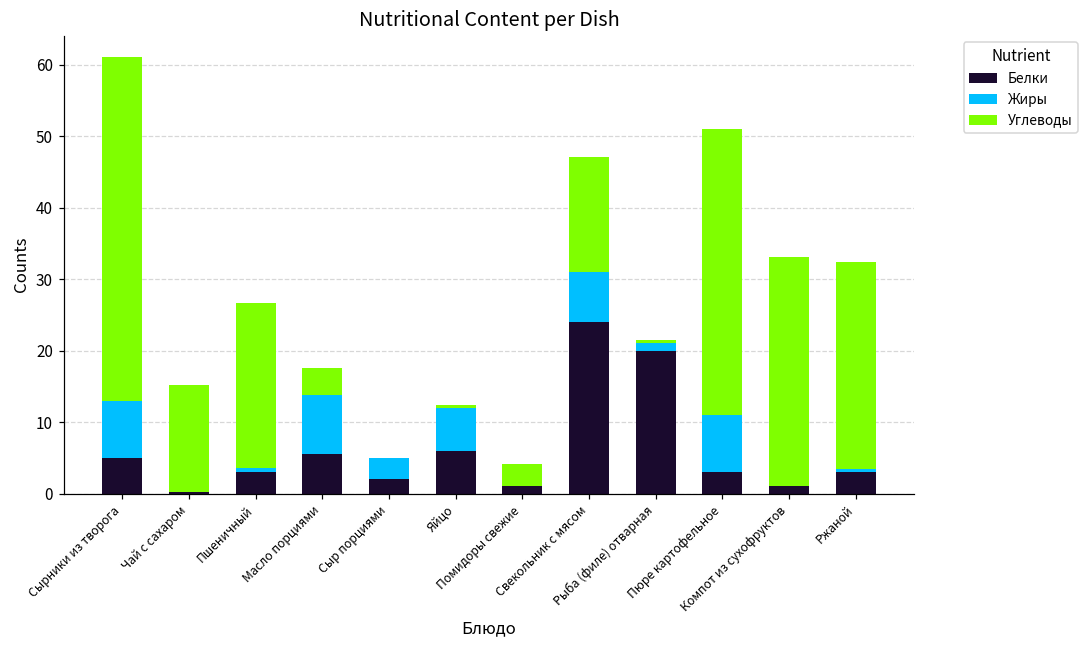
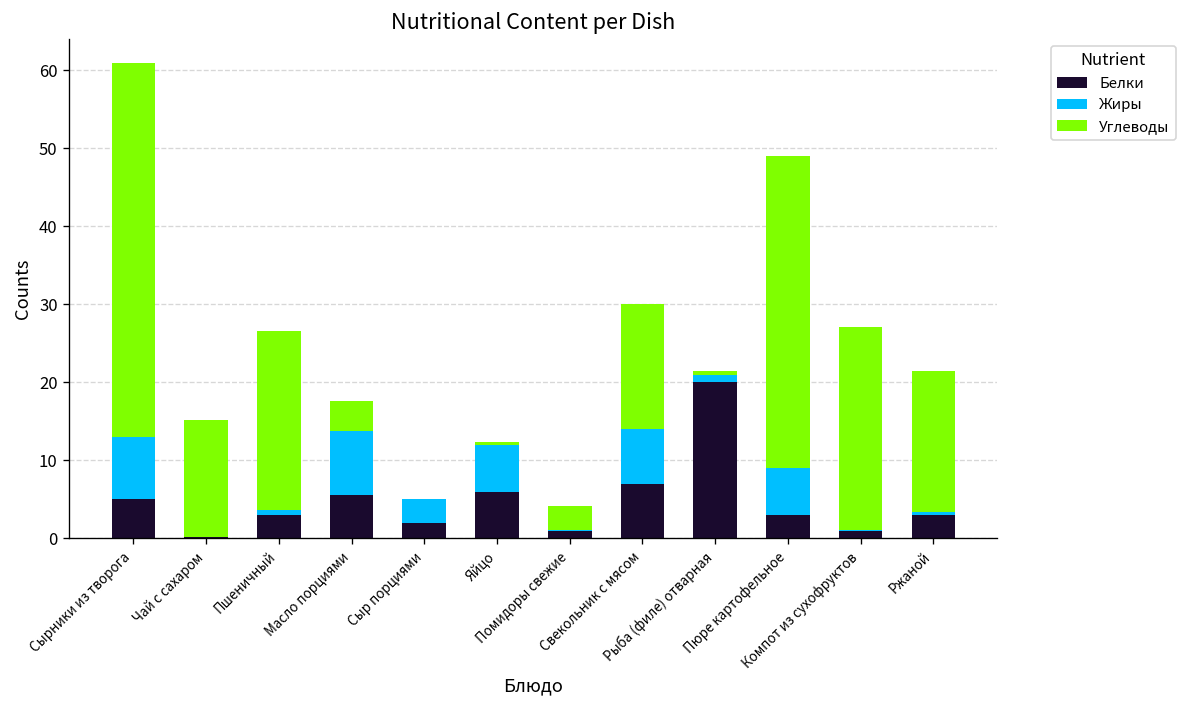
Белки, Свекольник с мясом: 24 -> 7
Жиры, Пюре картофельное: 8 -> 6
Углеводы, Компот из сухофруктов: 32 -> 26
Углеводы, Ржаной: 29 -> 18
